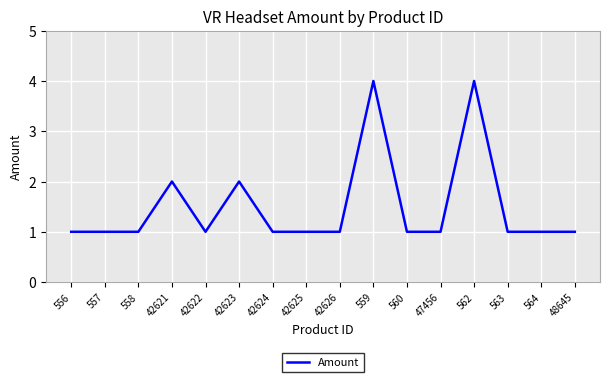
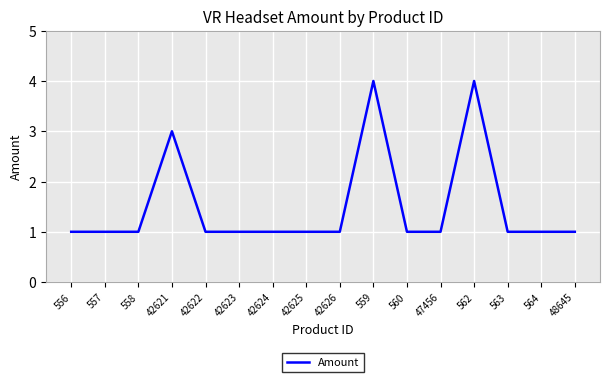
42621: 2 -> 3
42623: 2 -> 1
